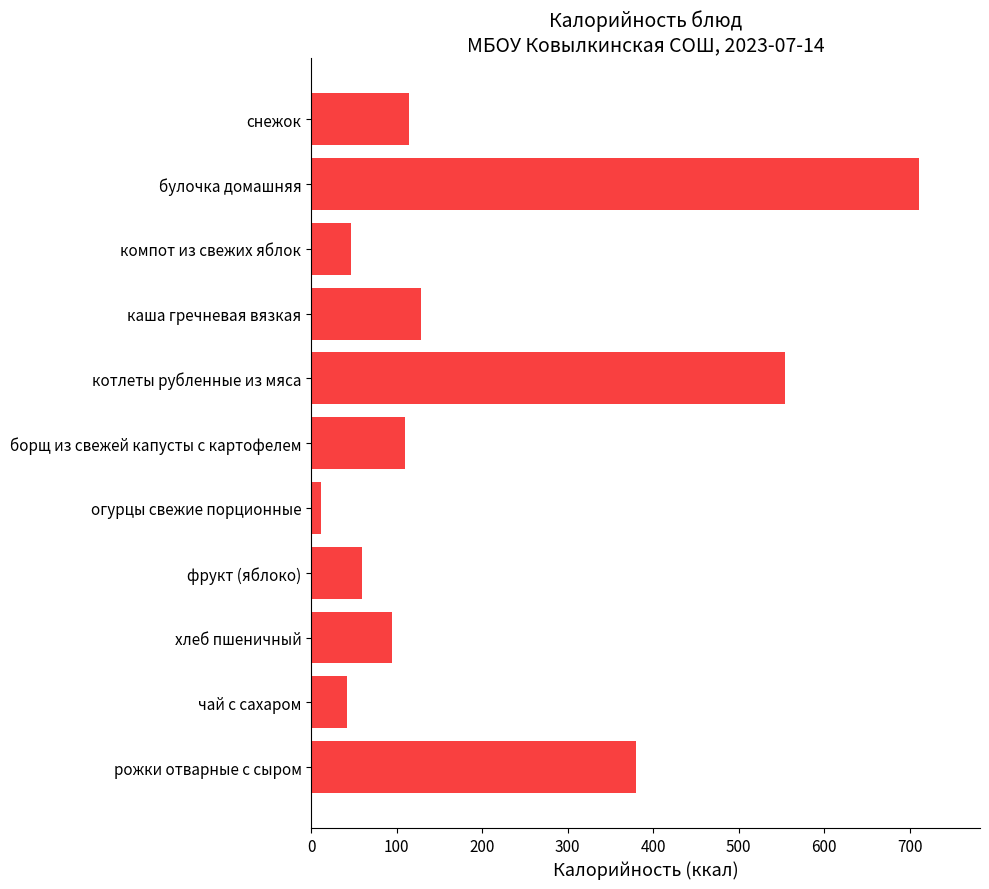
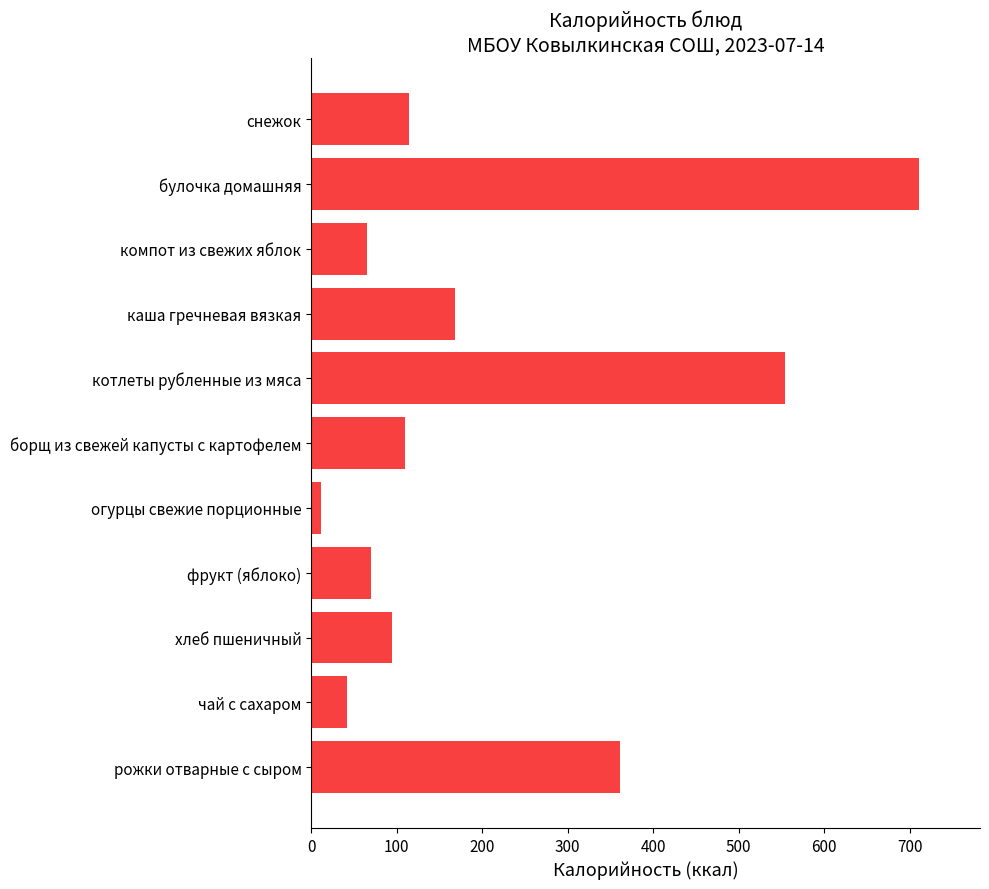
компот из свежих яблок: 50 -> 60
каша гречневая вязкая: 130 -> 170
фрукт (яблоко): 60 -> 70
рожки отварные с сыром: 380 -> 360
